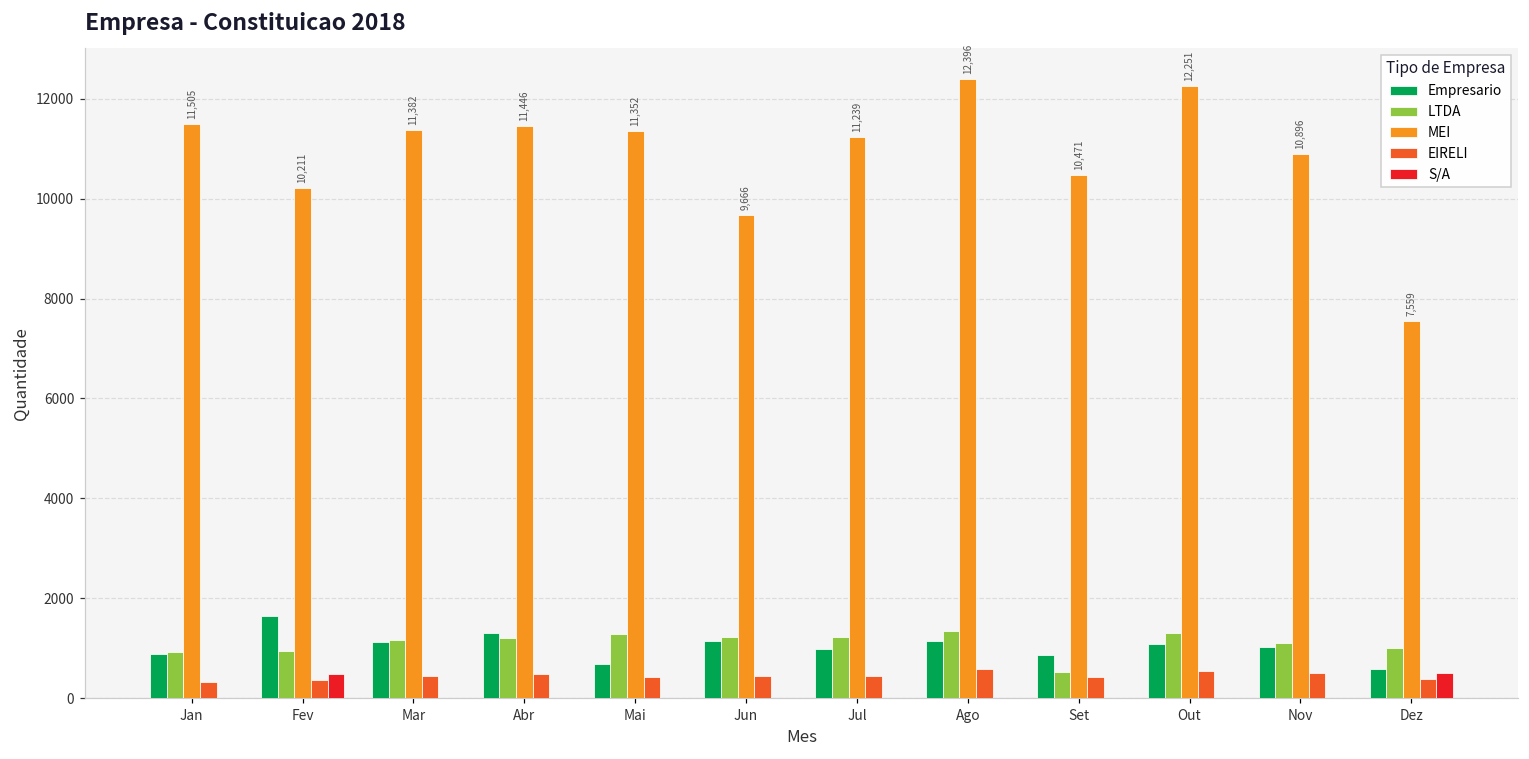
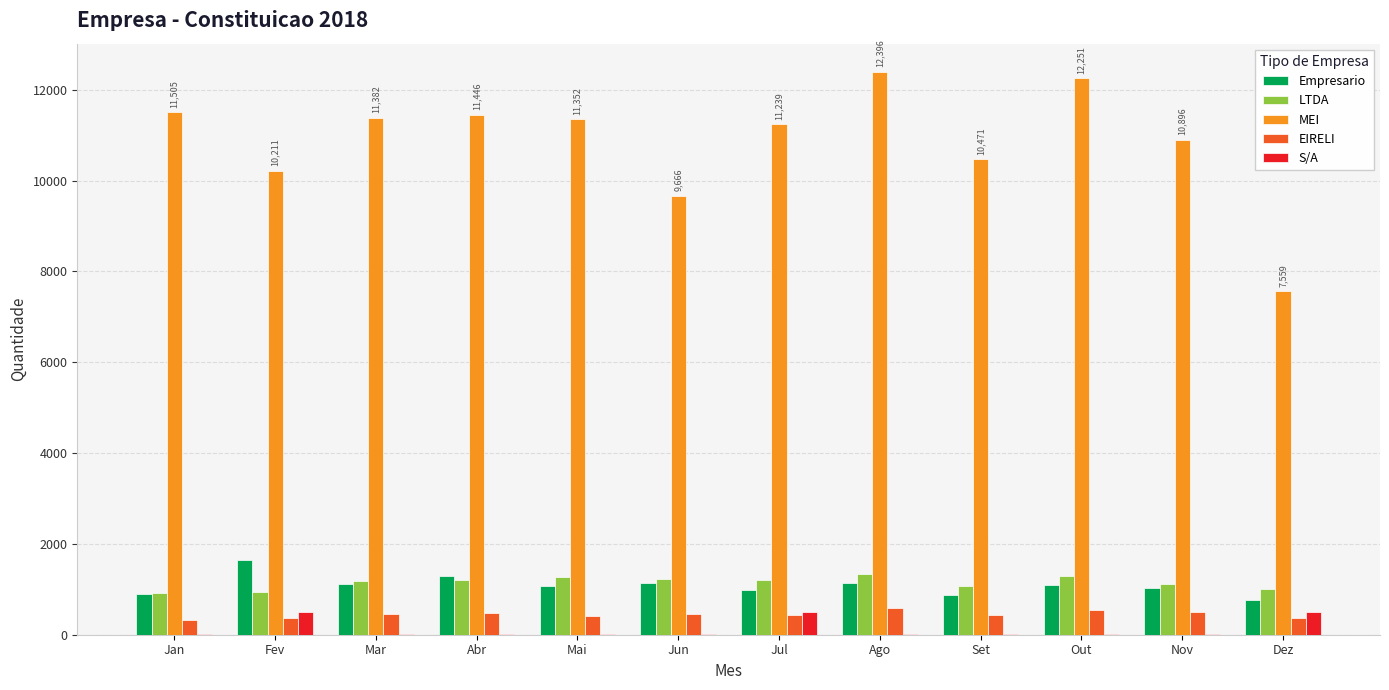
Empresario, Mai: 700 -> 1100
S/A, Jul: 0 -> 500
LTDA, Set: 500 -> 1100
Empresario, Dez: 600 -> 800
